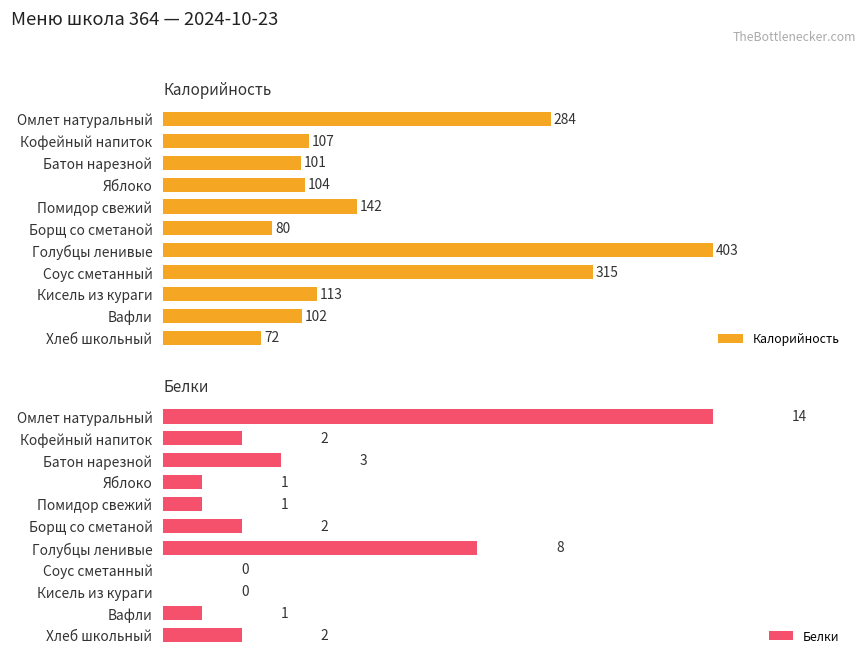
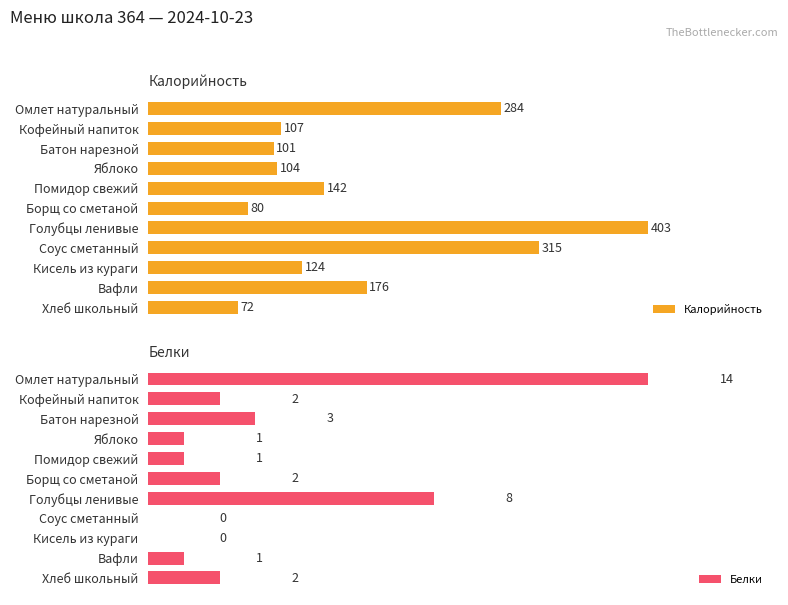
Калорийность, Кисель из кураги: 113 -> 124
Калорийность, Вафли: 102 -> 176
